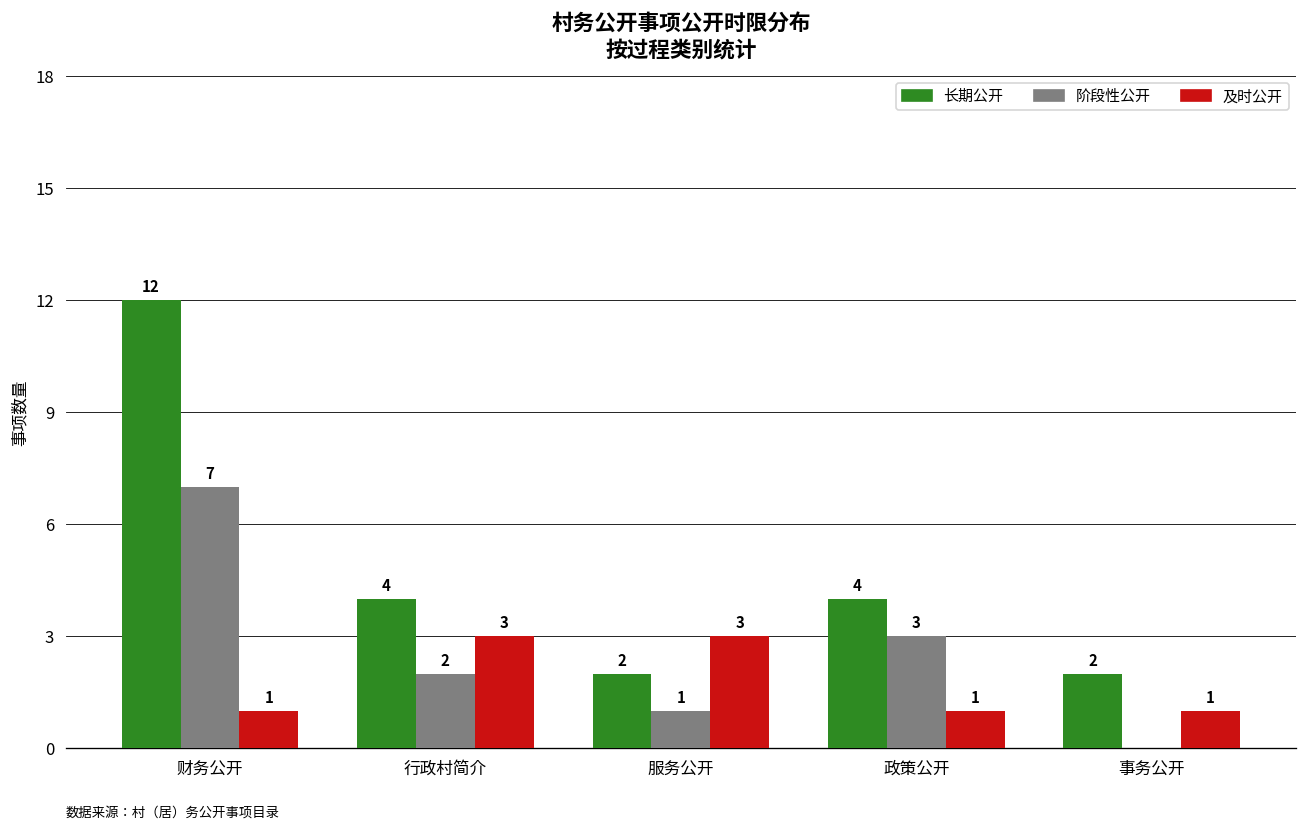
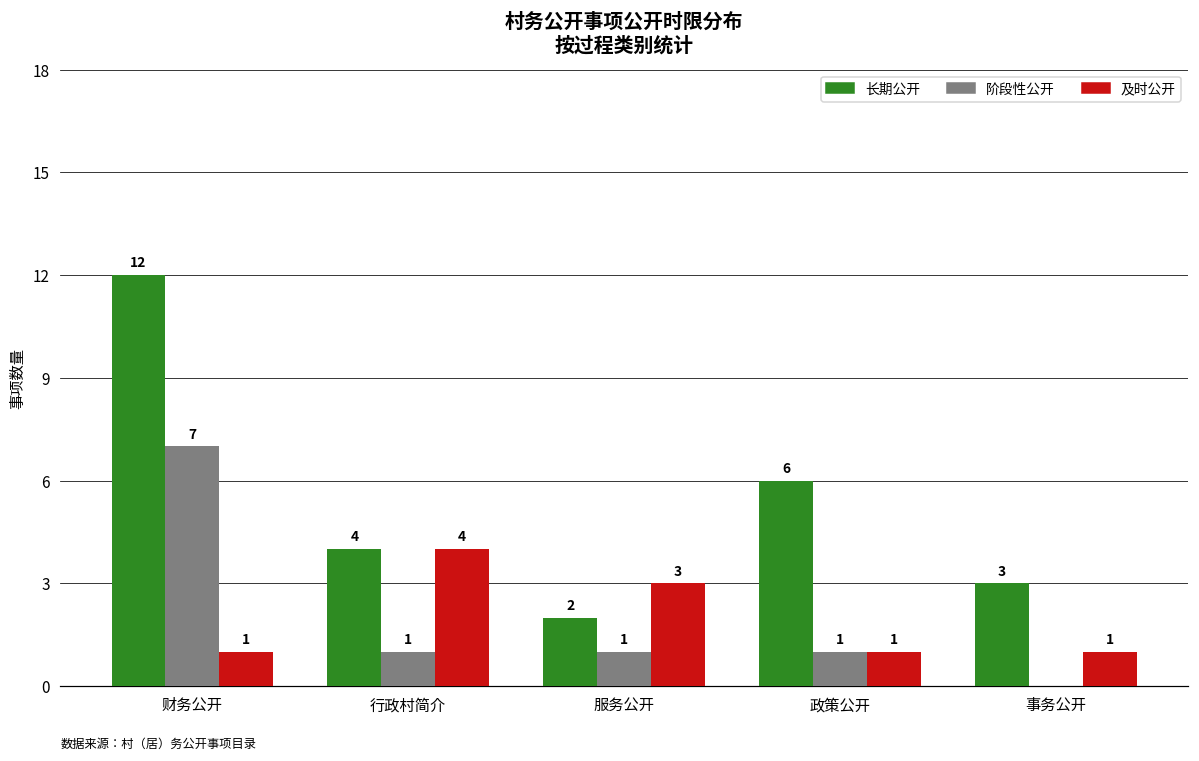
阶段性公开, 行政村简介: 2 -> 1
及时公开, 行政村简介: 3 -> 4
长期公开, 政策公开: 4 -> 6
阶段性公开, 政策公开: 3 -> 1
长期公开, 事务公开: 2 -> 3
